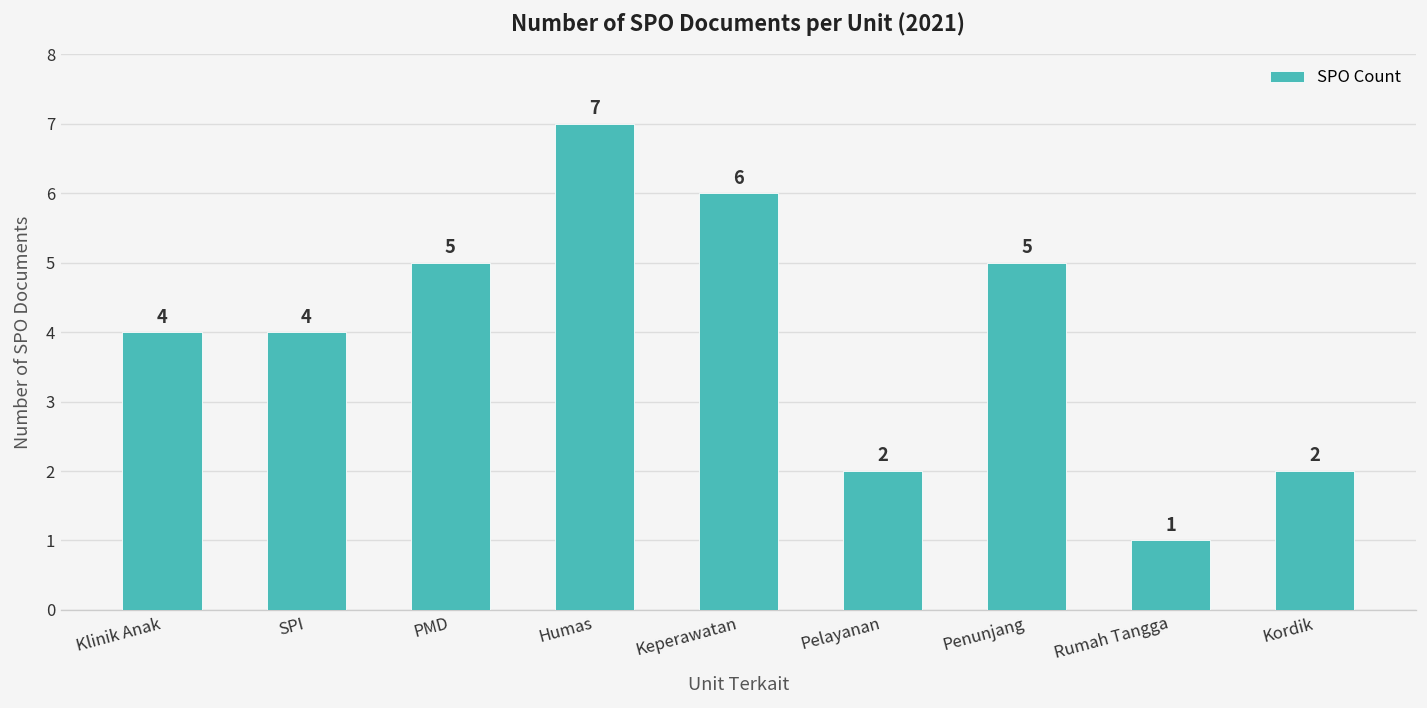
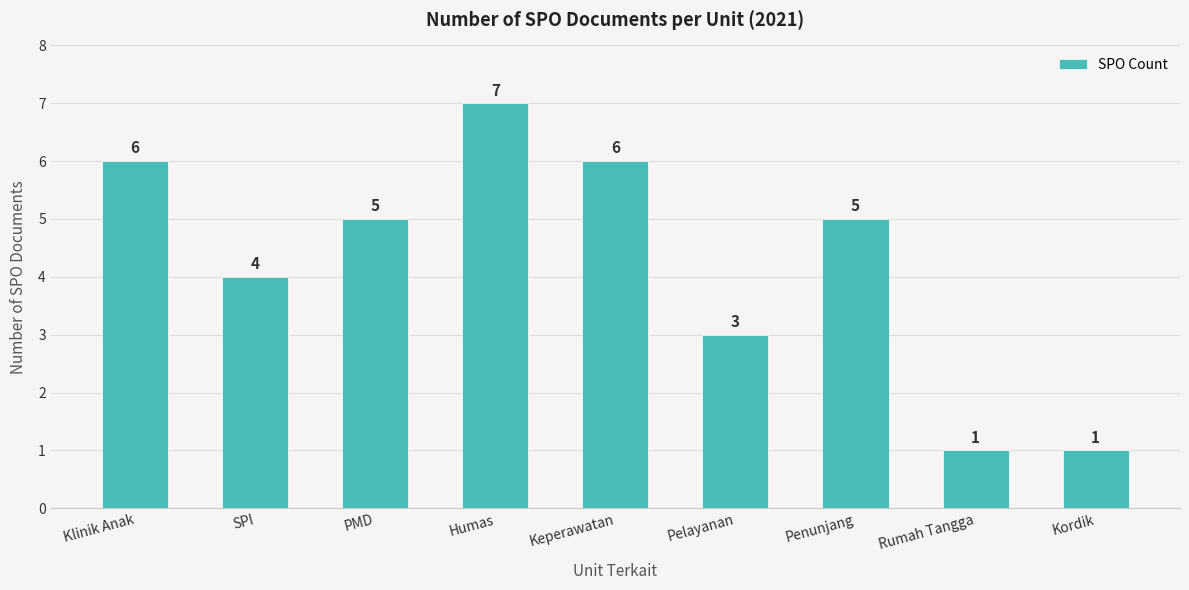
Klinik Anak: 4 -> 6
Pelayanan: 2 -> 3
Kordik: 2 -> 1
